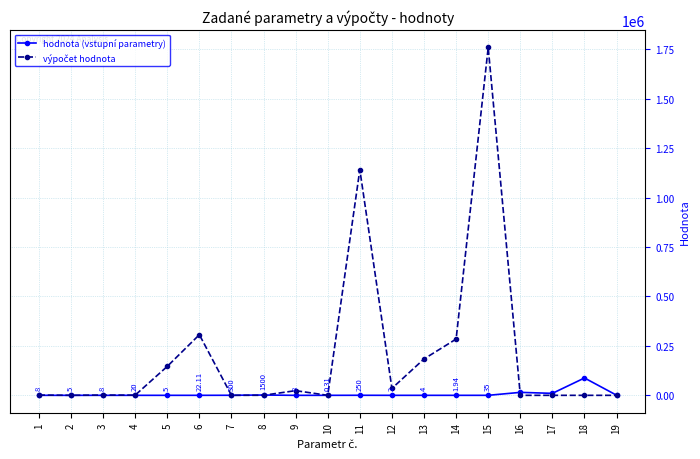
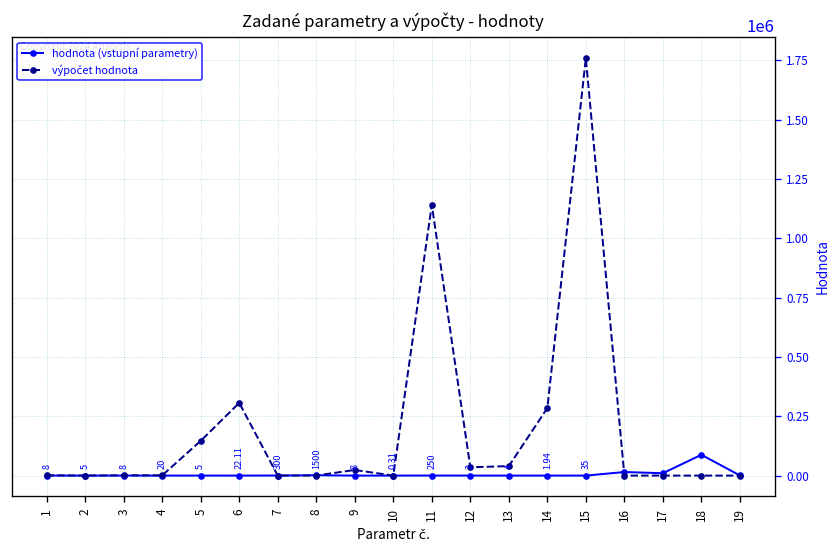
výpočet hodnota, 13: 180000 -> 40000
